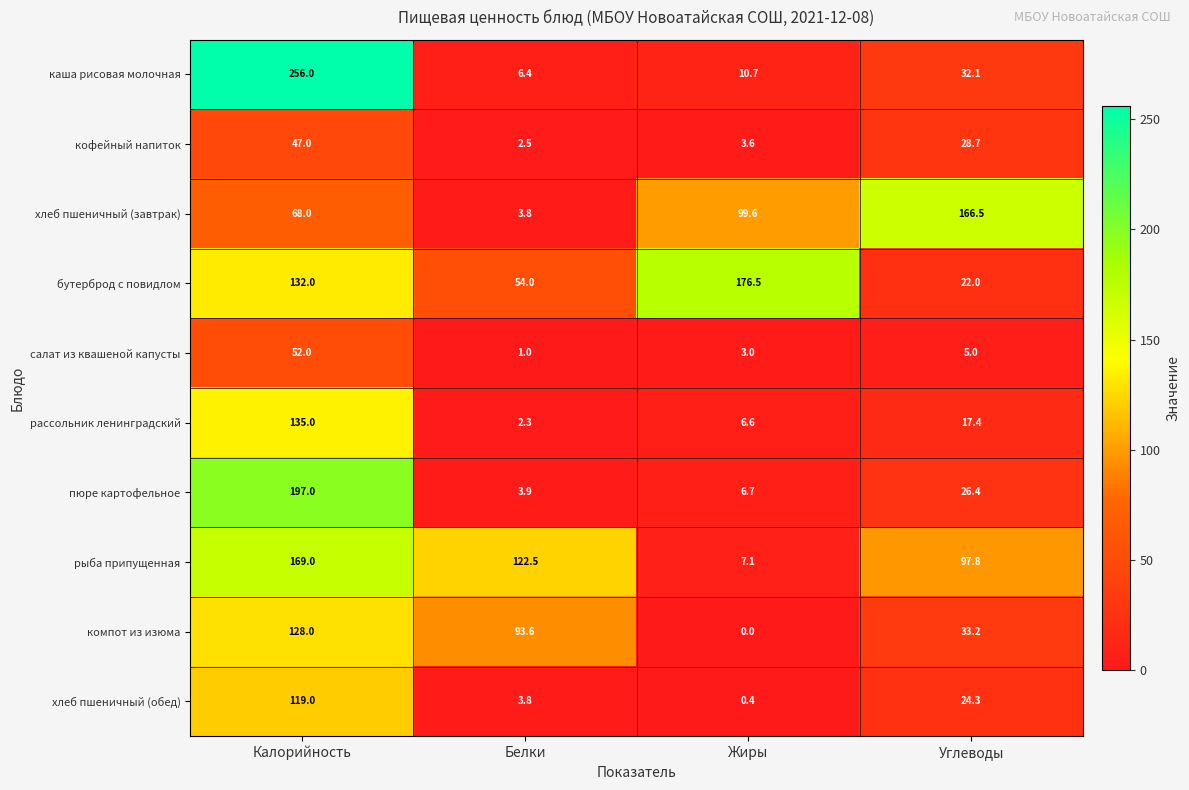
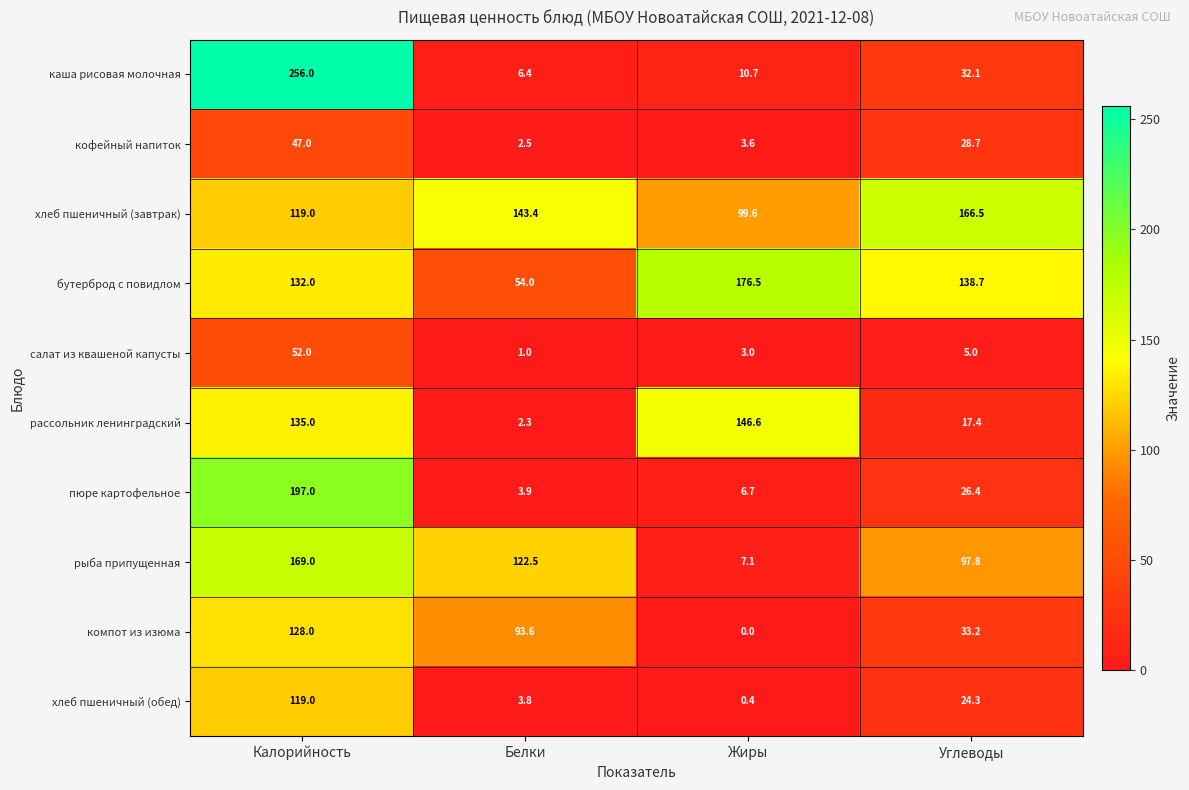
хлеб пшеничный (завтрак), Калорийность: 68.0 -> 119.0
хлеб пшеничный (завтрак), Белки: 3.8 -> 143.4
бутерброд с повидлом, Углеводы: 22.0 -> 138.7
рассольник ленинградский, Жиры: 6.6 -> 146.6
